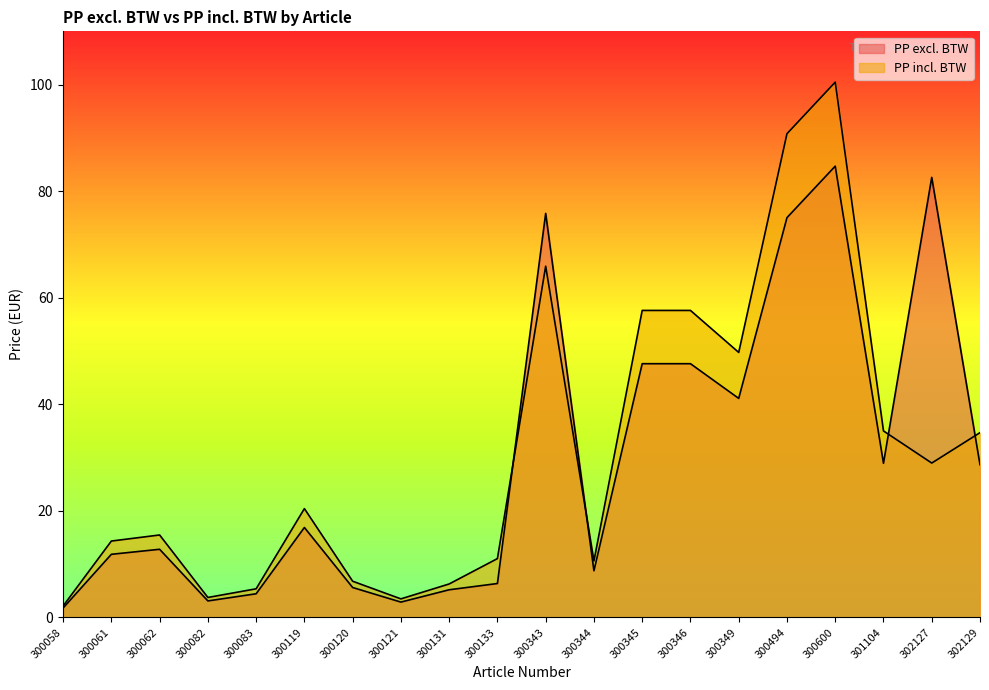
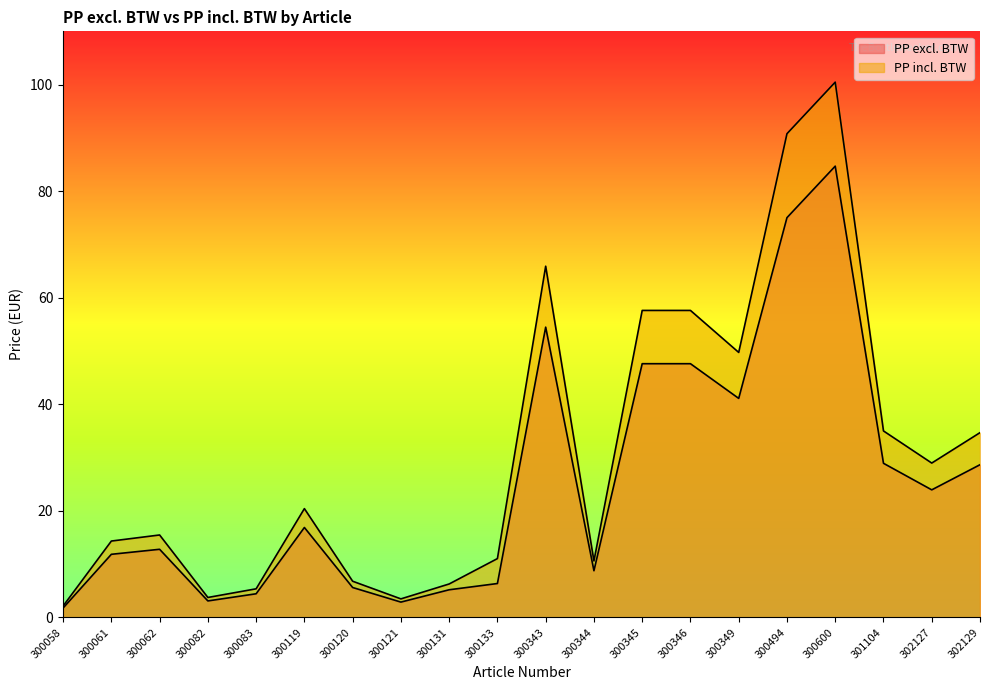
PP excl. BTW, 300343: 76 -> 54
PP excl. BTW, 302127: 83 -> 24
